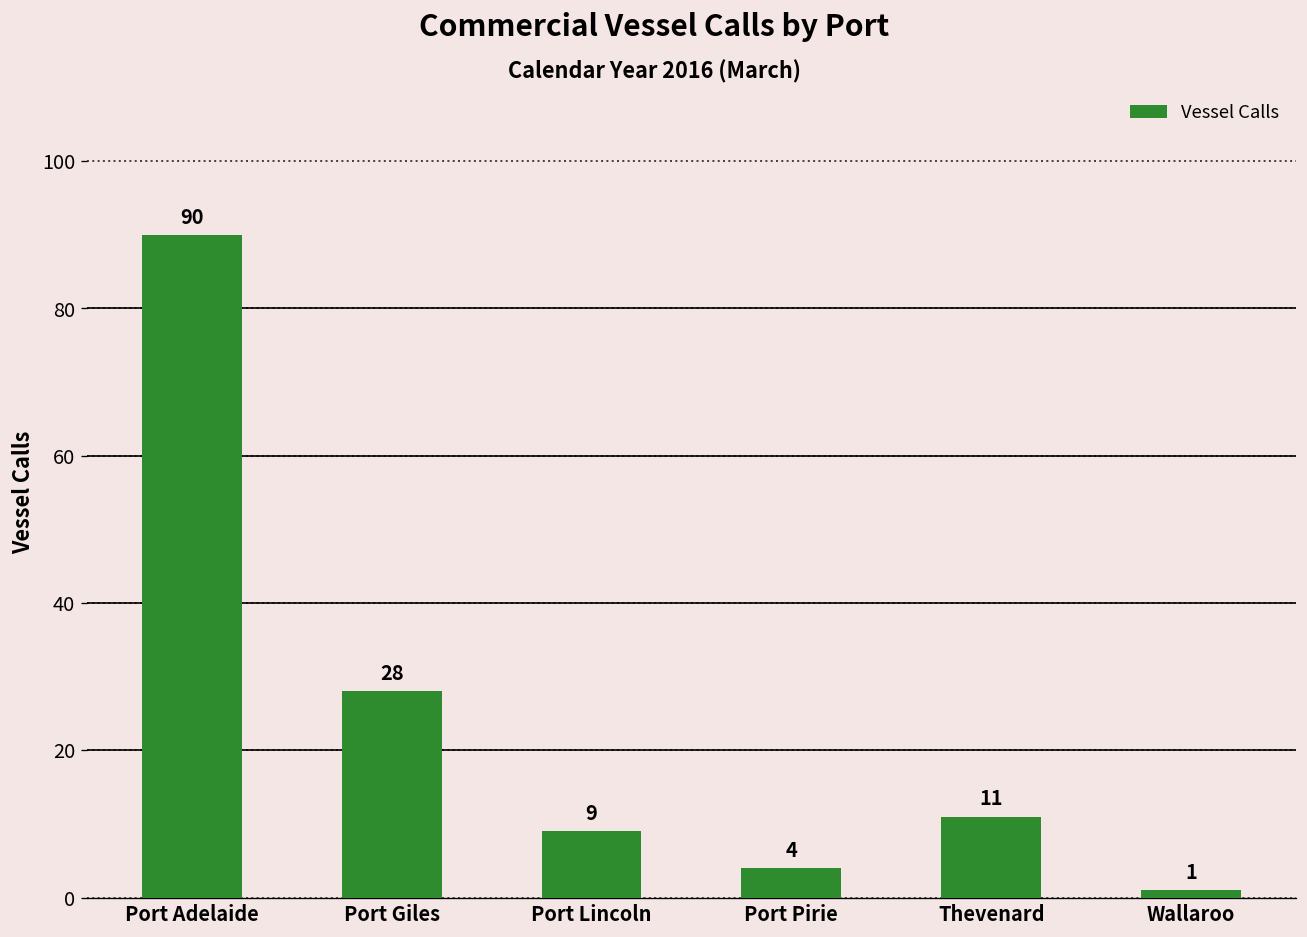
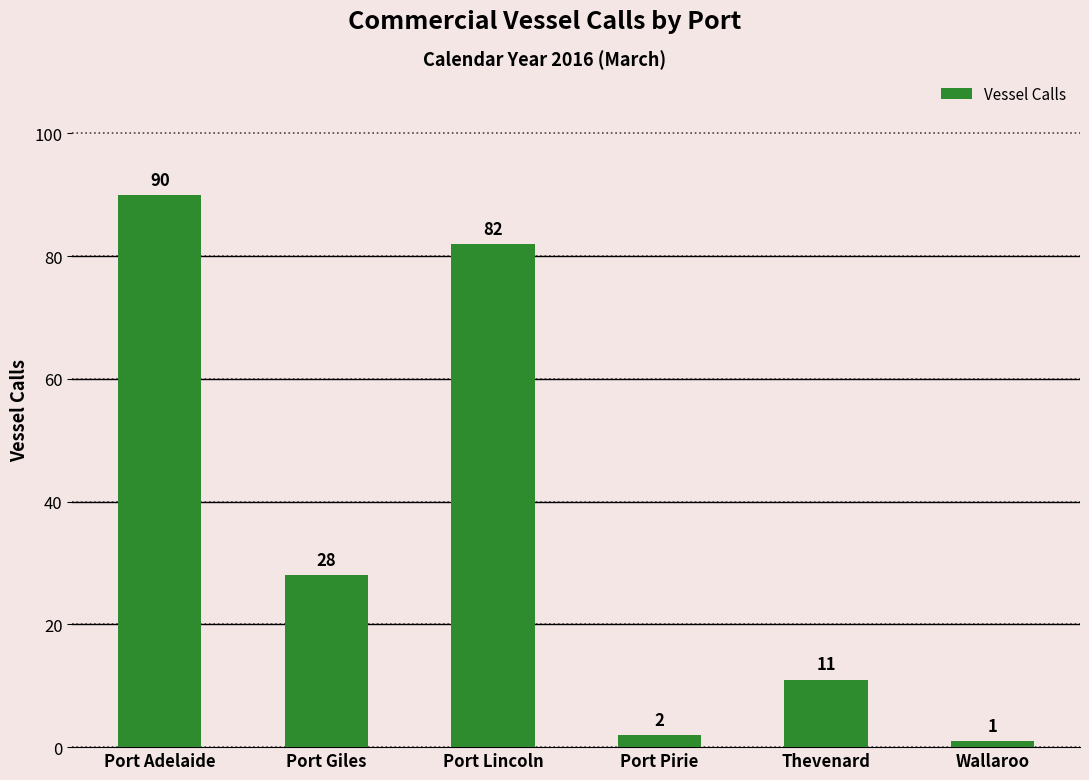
Port Lincoln: 9 -> 82
Port Pirie: 4 -> 2
